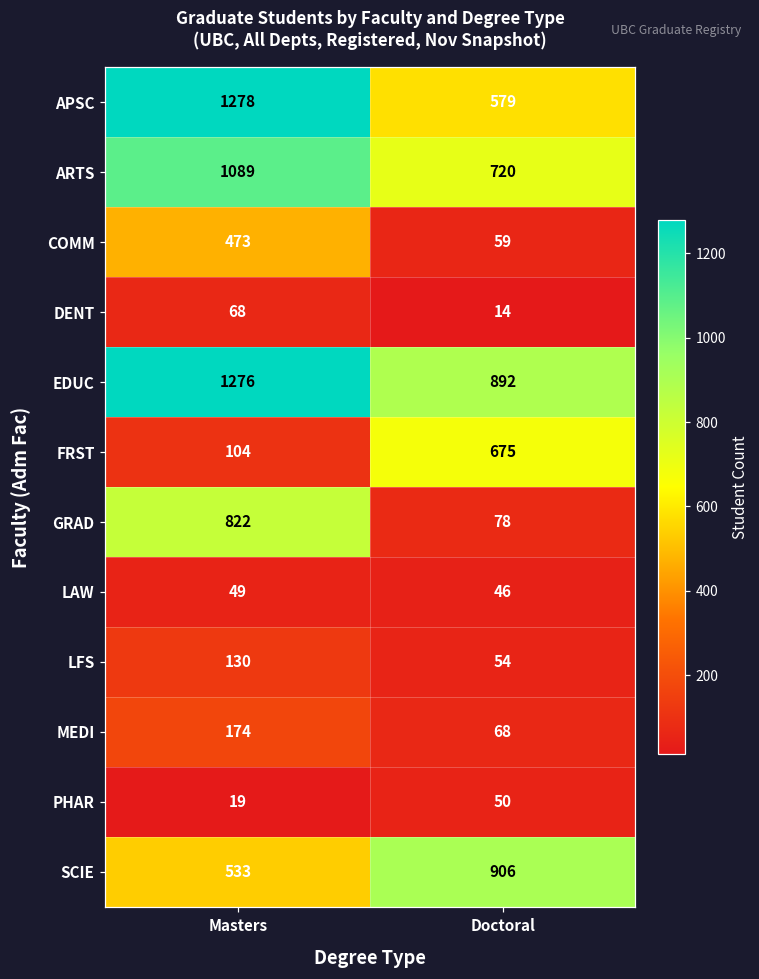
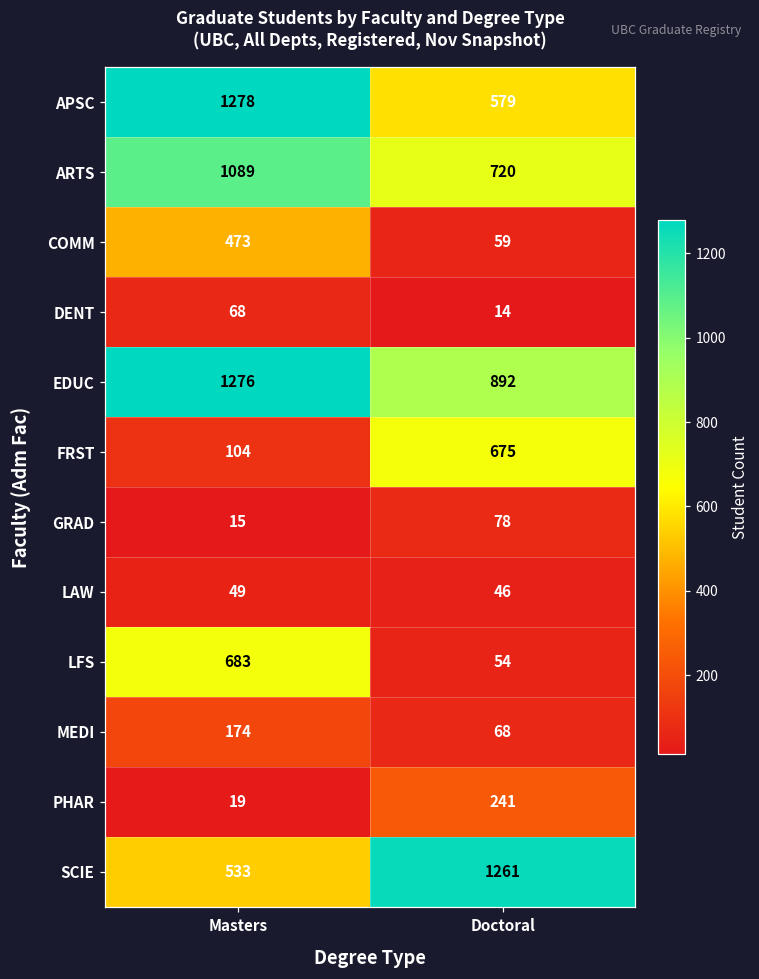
GRAD, Masters: 822 -> 15
LFS, Masters: 130 -> 683
PHAR, Doctoral: 50 -> 241
SCIE, Doctoral: 906 -> 1261
